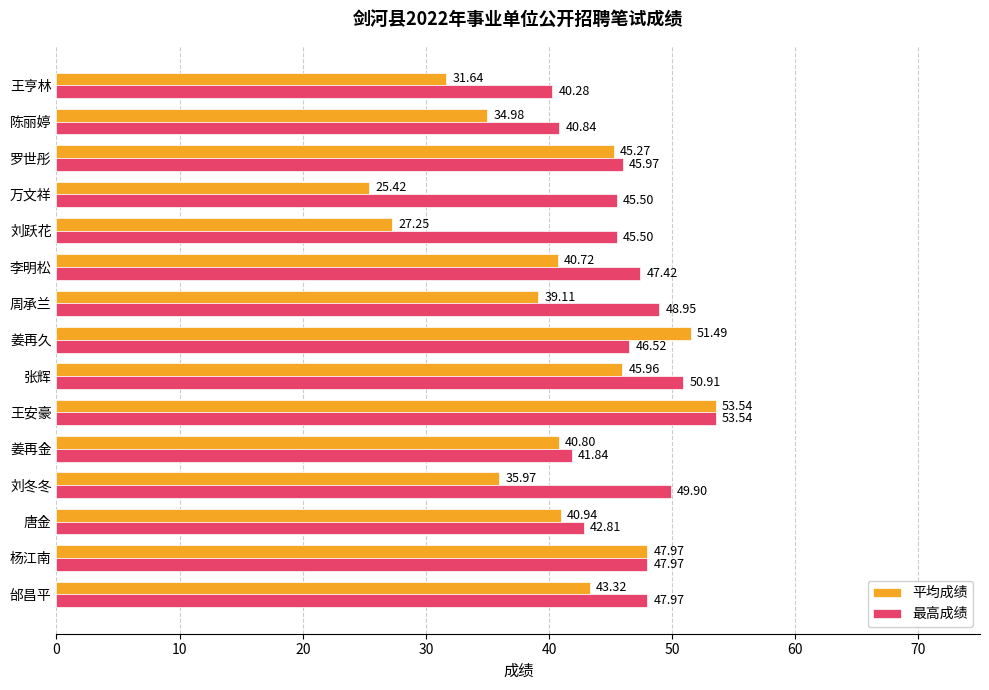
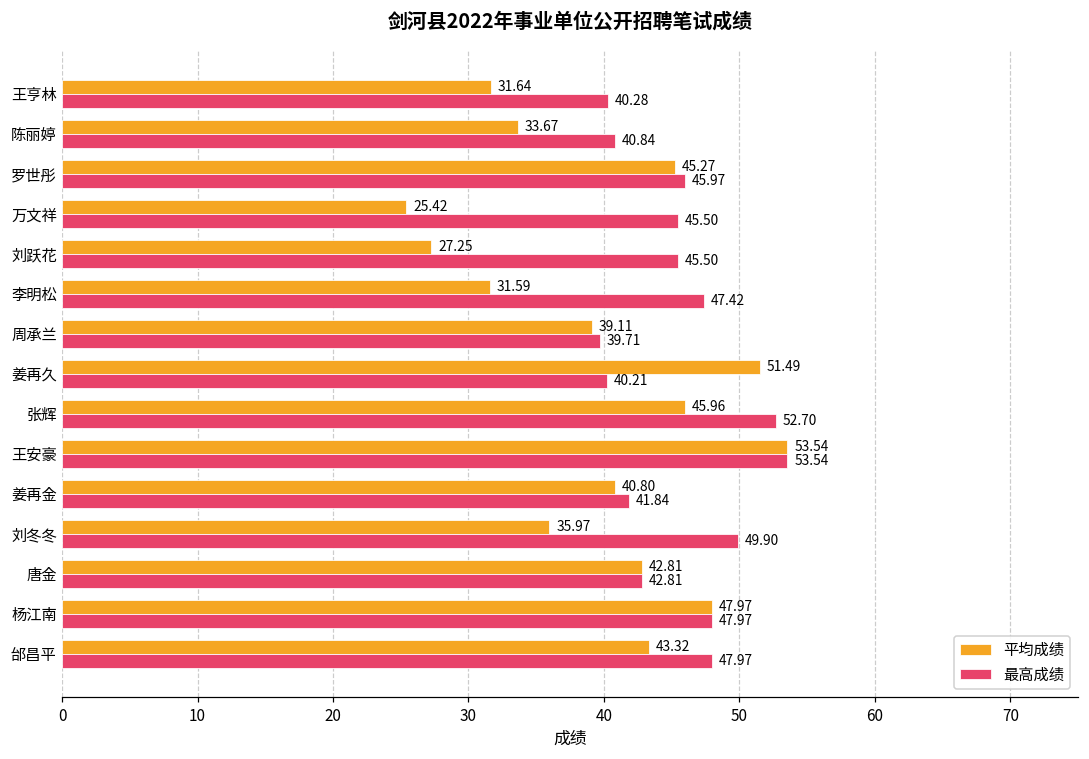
平均成绩, 陈丽婷: 34.98 -> 33.67
平均成绩, 李明松: 40.72 -> 31.59
最高成绩, 周承兰: 48.95 -> 39.71
最高成绩, 姜再久: 46.52 -> 40.21
最高成绩, 张辉: 50.91 -> 52.70
平均成绩, 唐金: 40.94 -> 42.81
